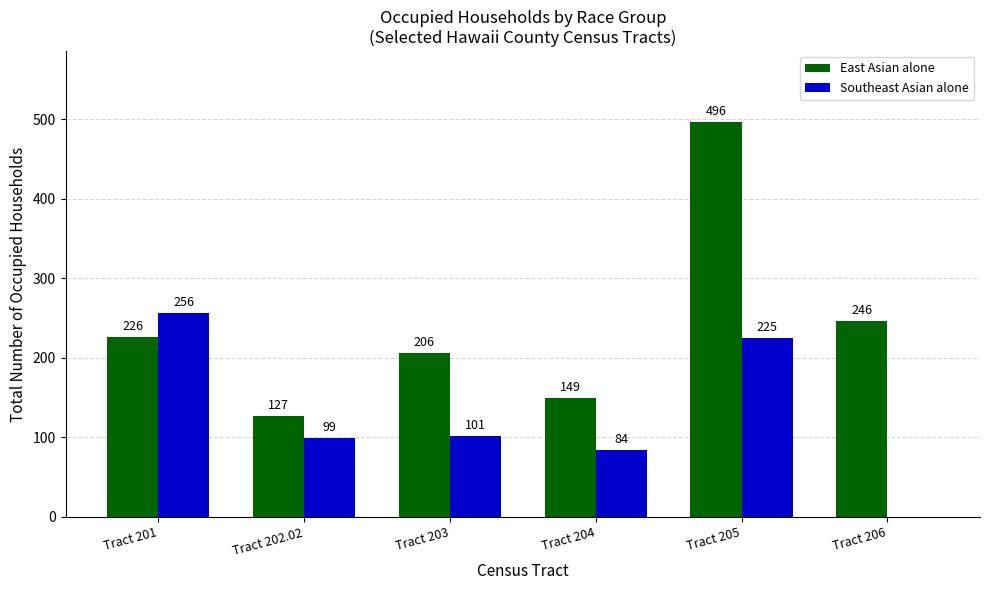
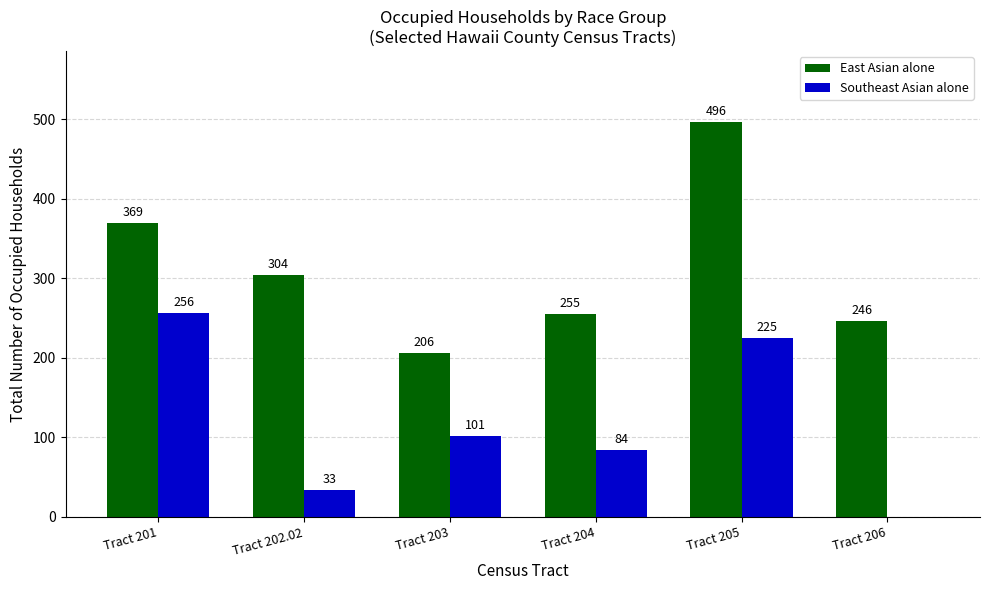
East Asian alone, Tract 201: 226 -> 369
East Asian alone, Tract 202.02: 127 -> 304
Southeast Asian alone, Tract 202.02: 99 -> 33
East Asian alone, Tract 204: 149 -> 255
